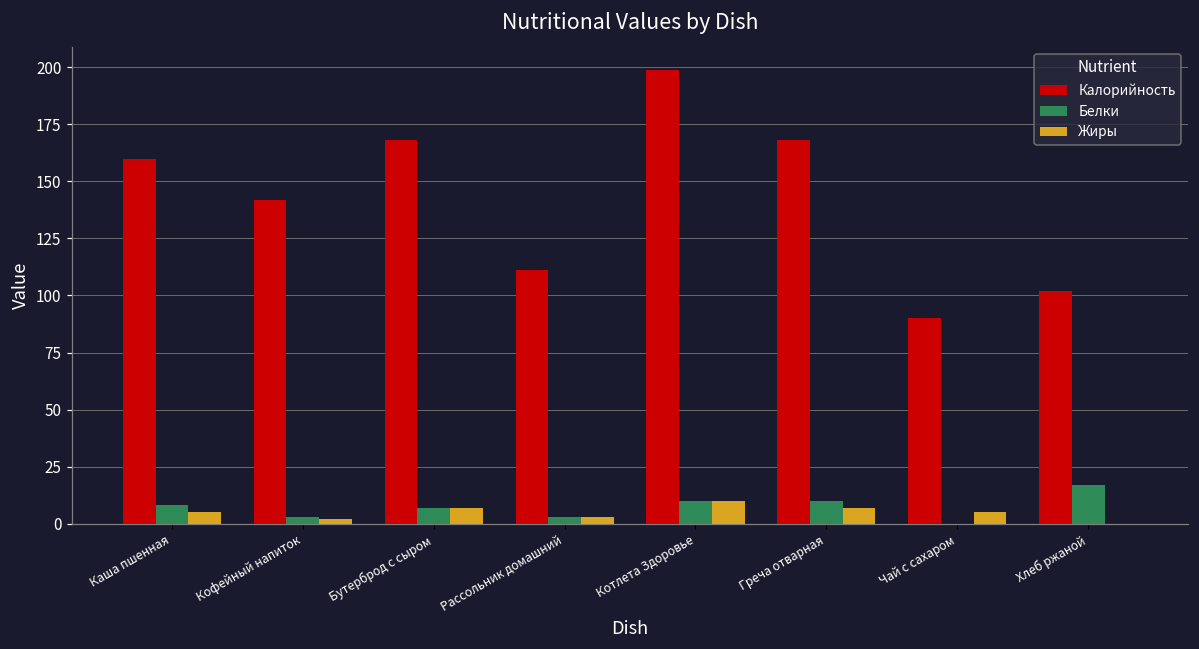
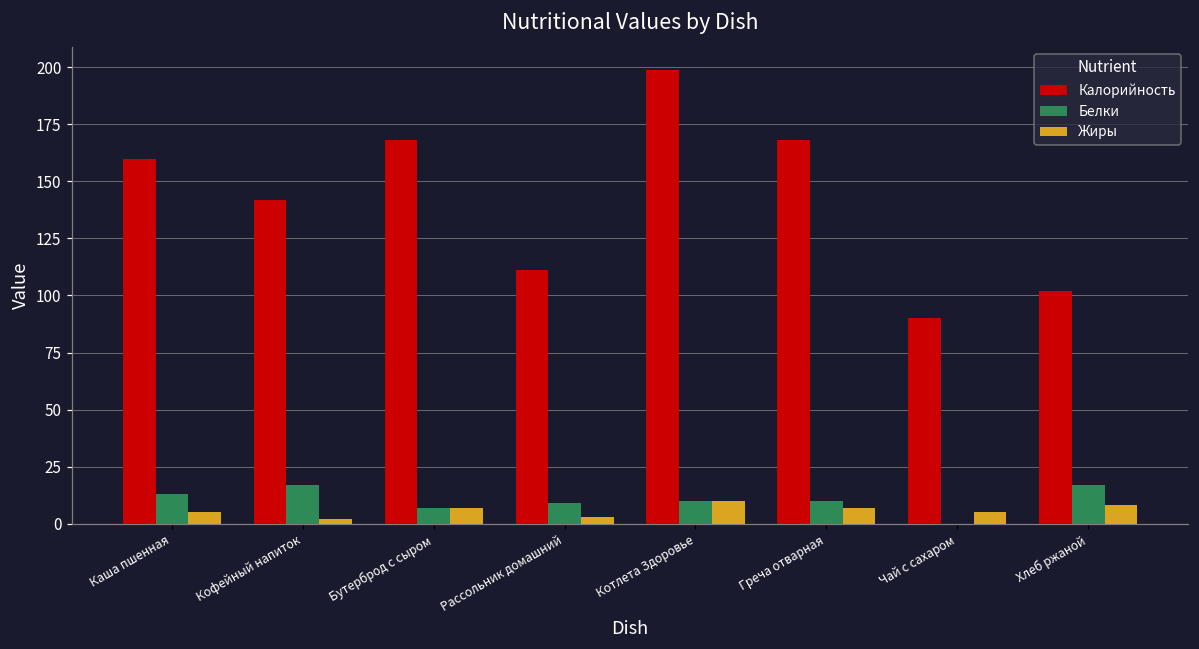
Белки, Каша пшенная: 8 -> 13
Белки, Кофейный напиток: 3 -> 17
Белки, Рассольник домашний: 3 -> 9
Жиры, Хлеб ржаной: 0 -> 8
